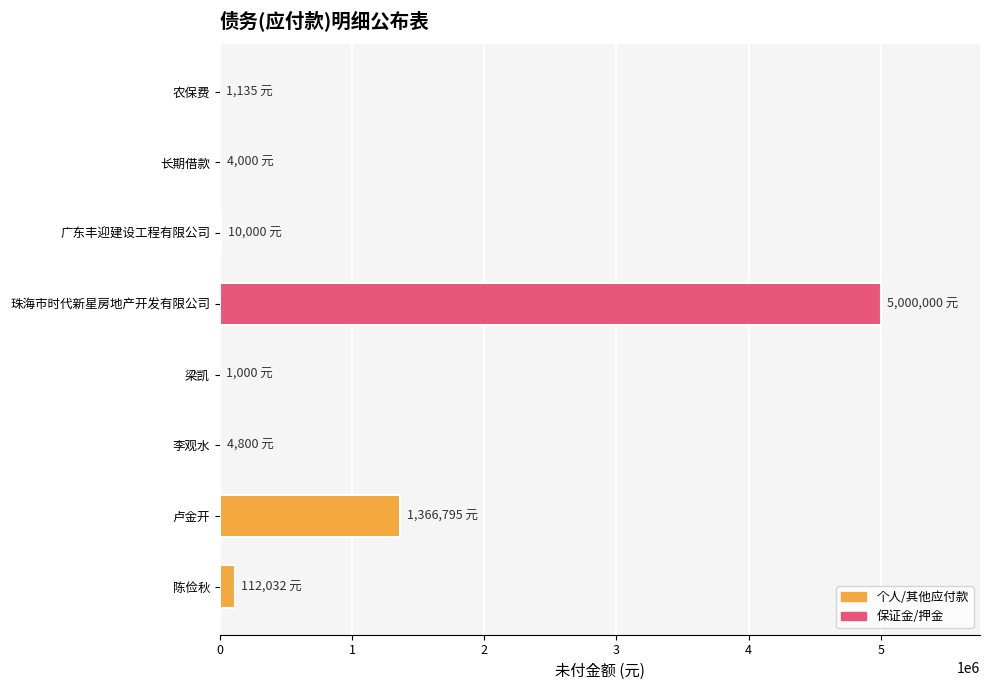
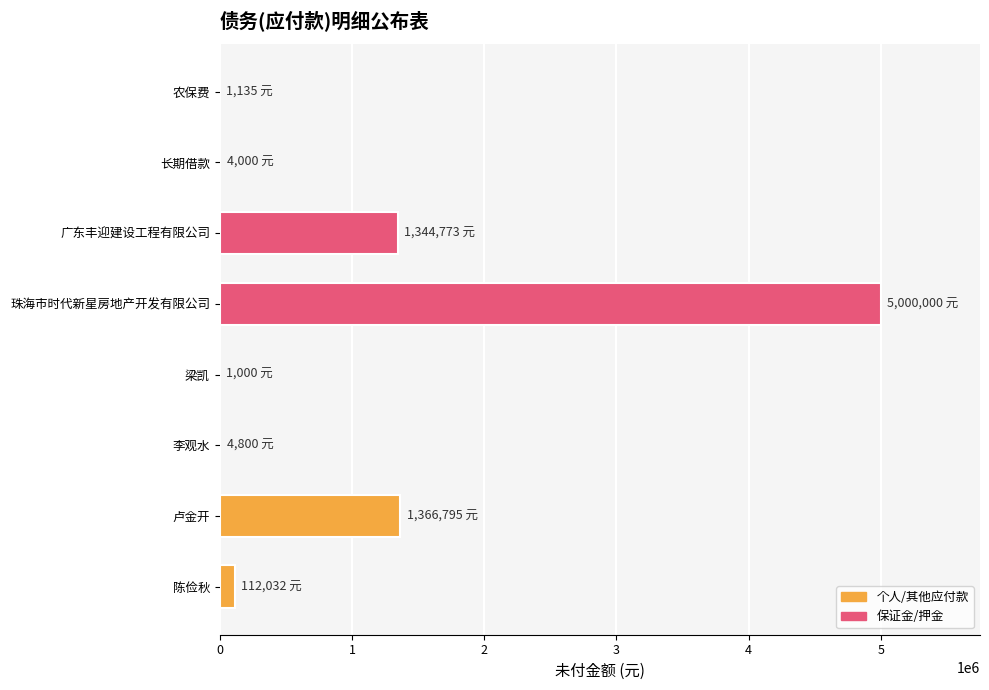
广东丰迎建设工程有限公司: 10,000 -> 1,344,773
